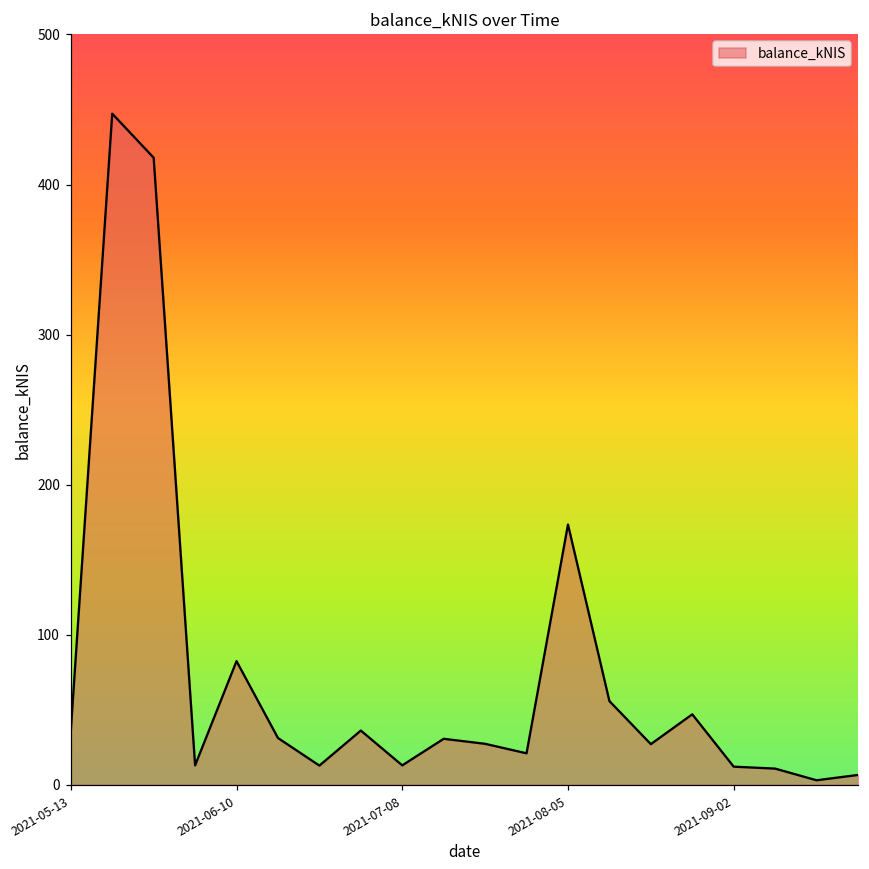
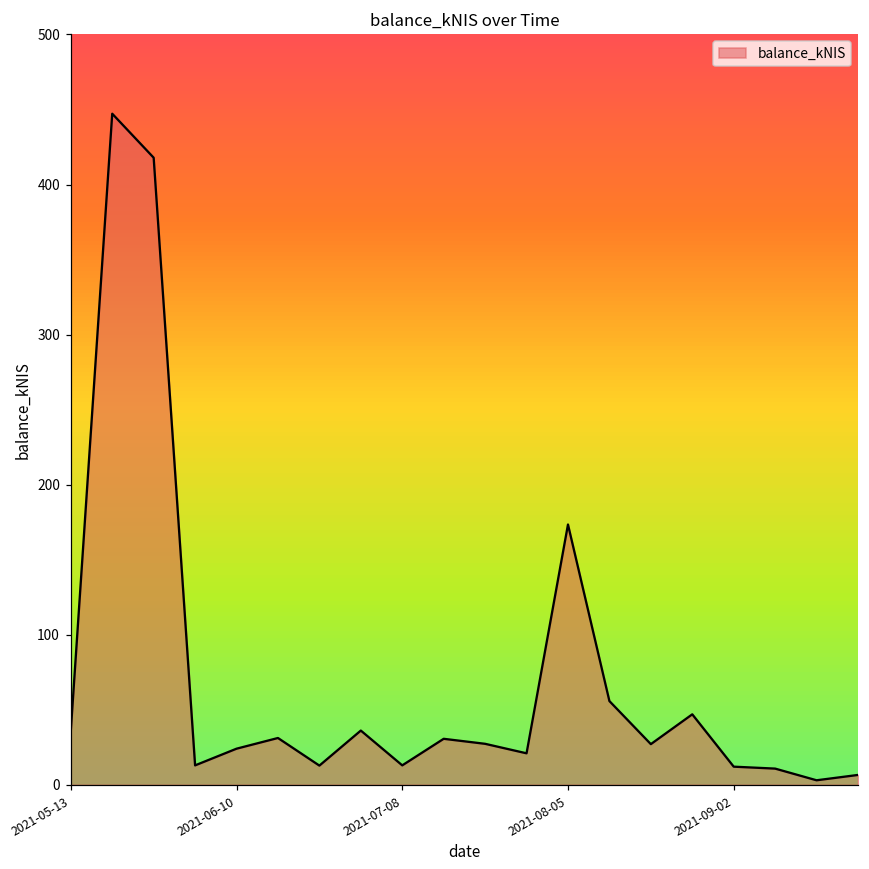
2021-06-10: 82 -> 24
